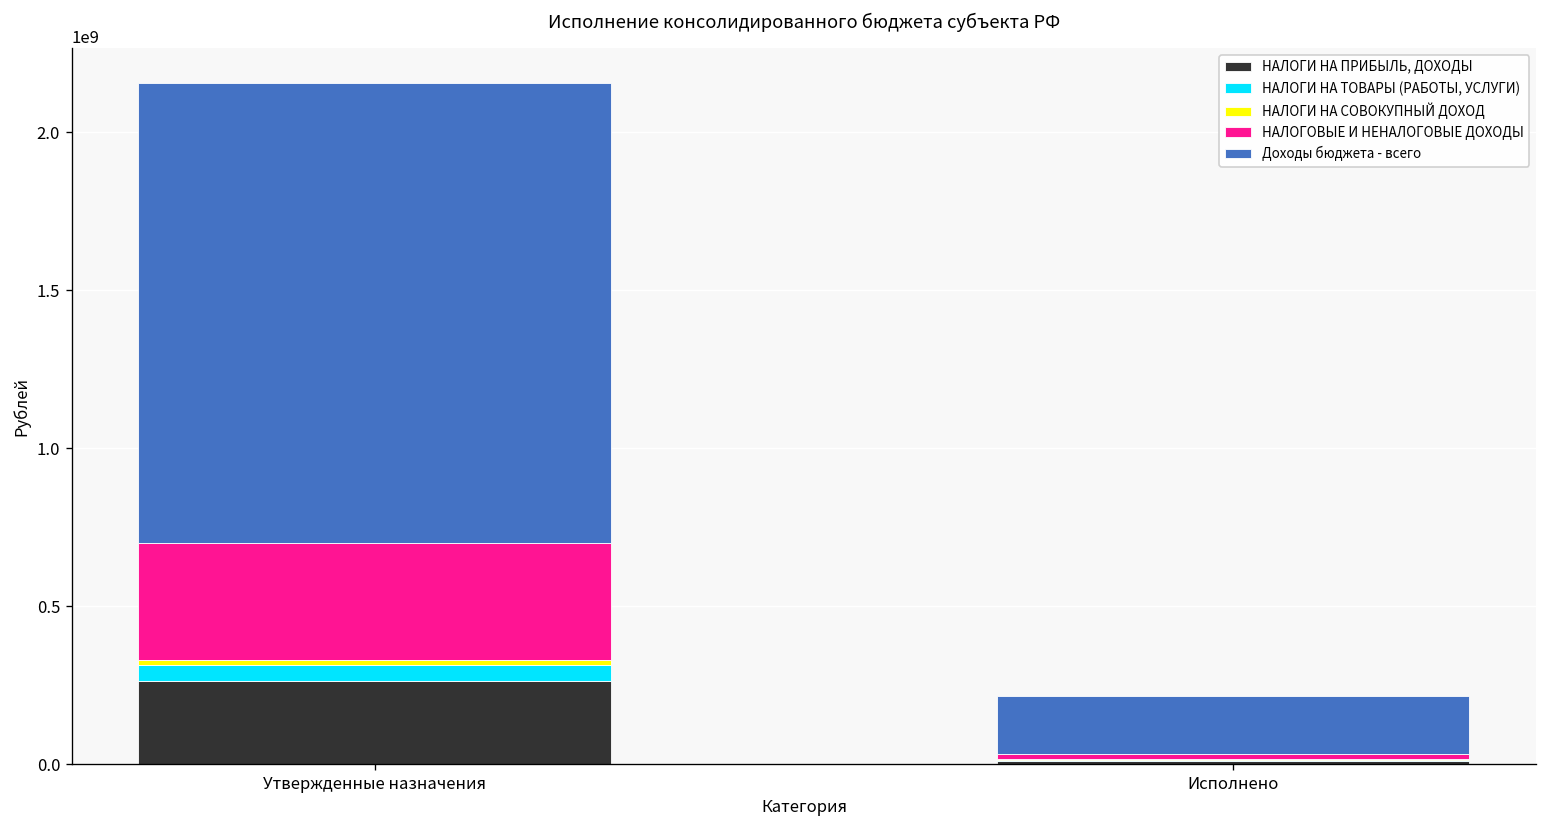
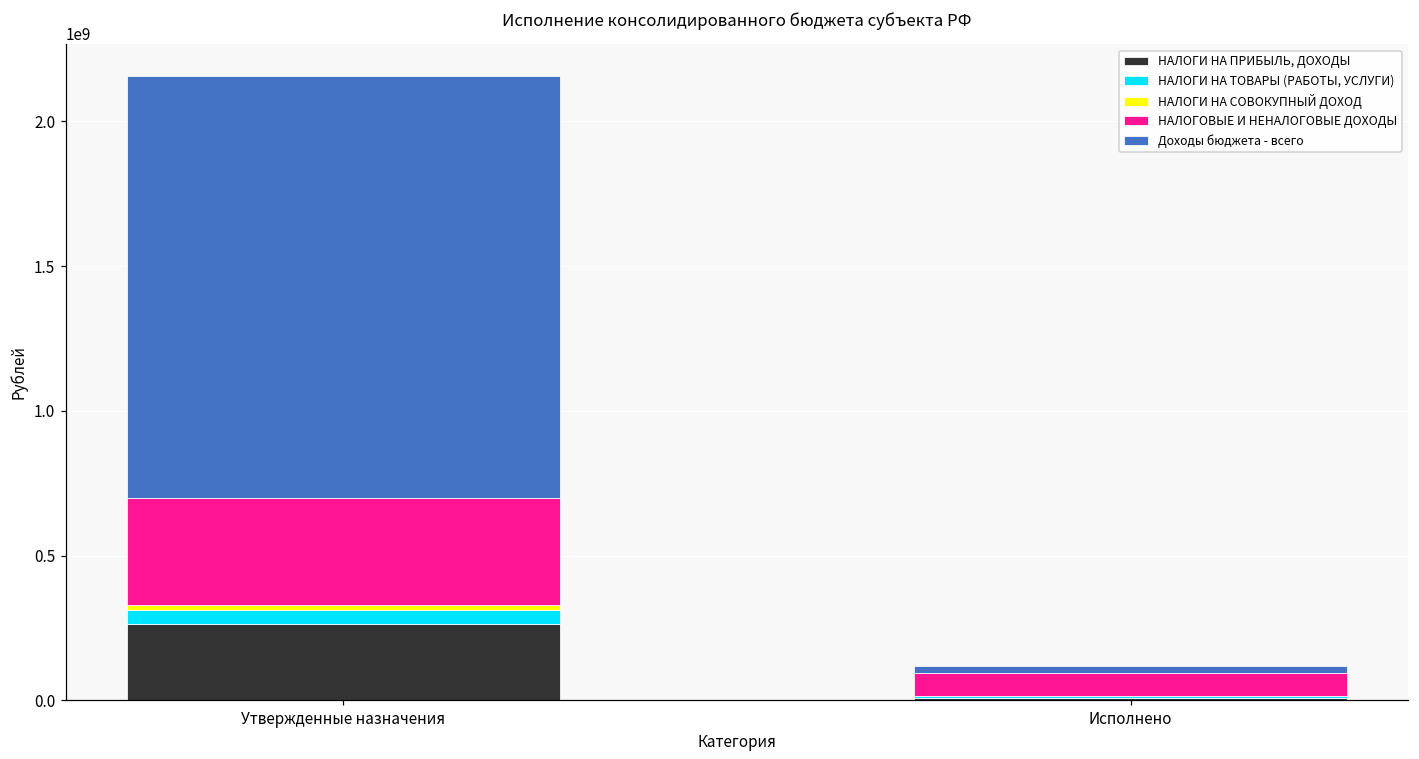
НАЛОГОВЫЕ И НЕНАЛОГОВЫЕ ДОХОДЫ, Исполнено: 20000000 -> 80000000
Доходы бюджета - всего, Исполнено: 180000000 -> 30000000
